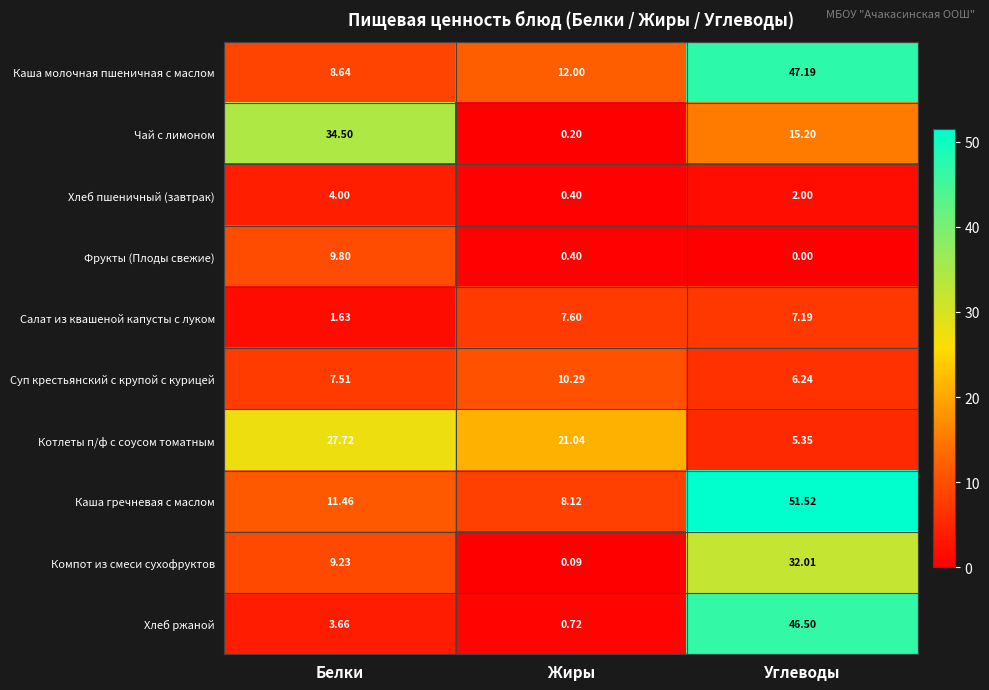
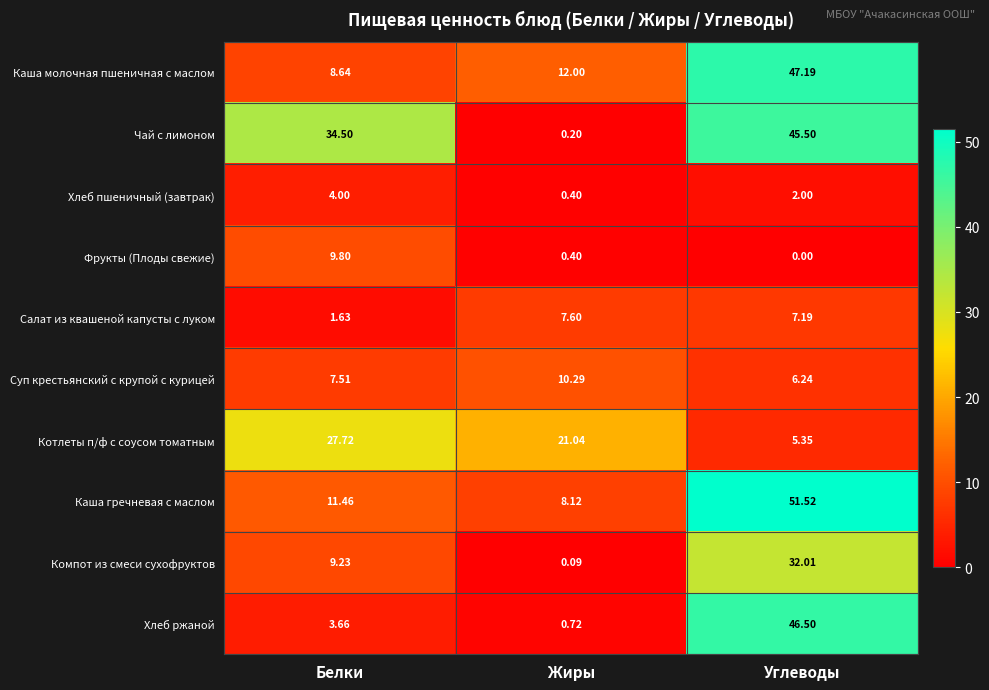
Чай с лимоном, Углеводы: 15.20 -> 45.50
